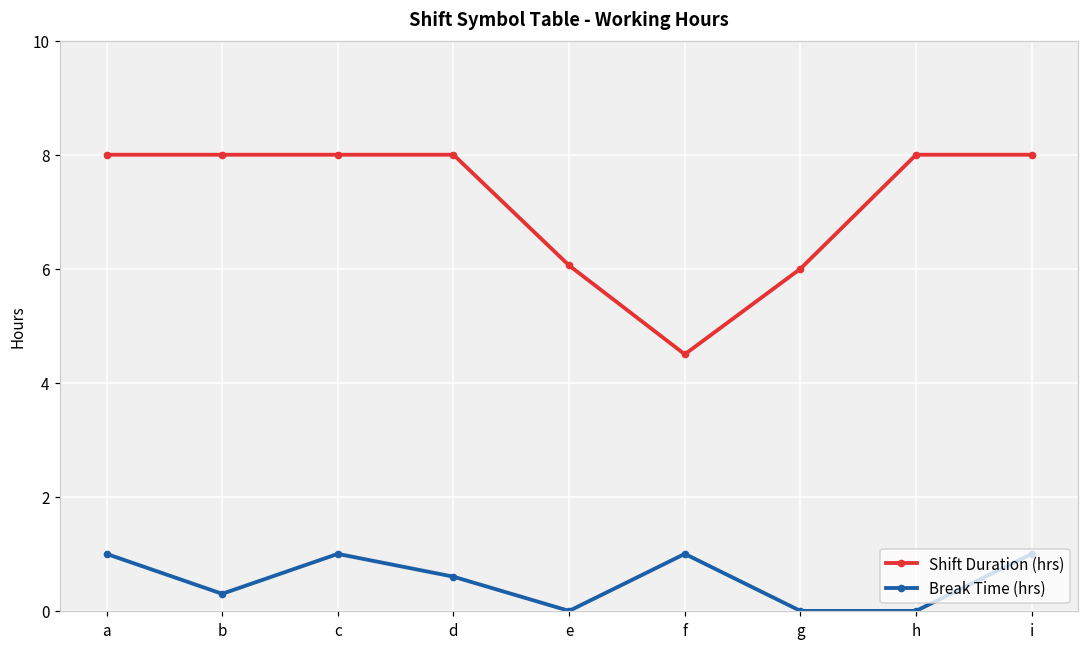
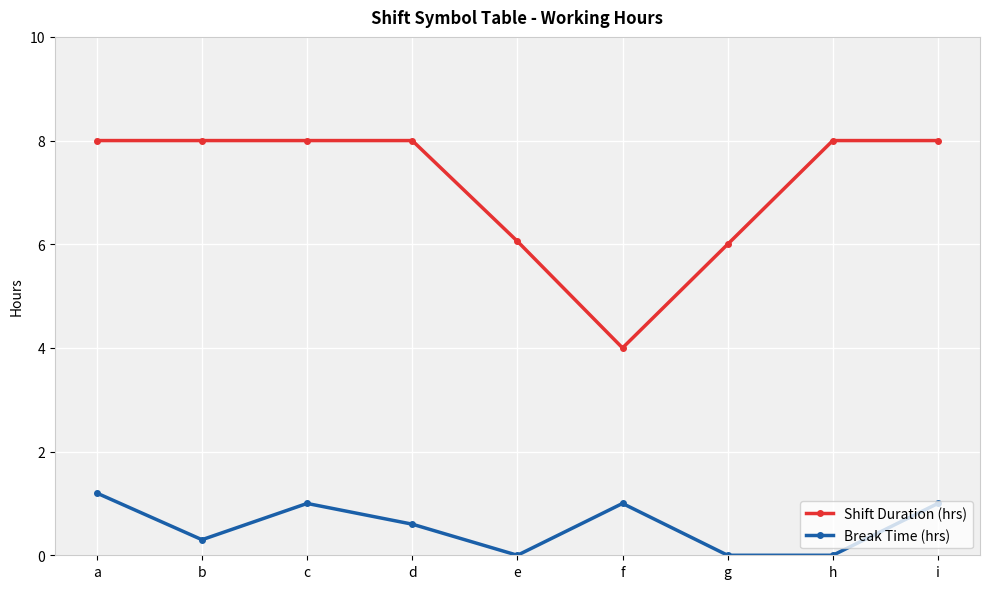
Break Time (hrs), a: 1.0 -> 1.2
Shift Duration (hrs), f: 4.5 -> 4.0
